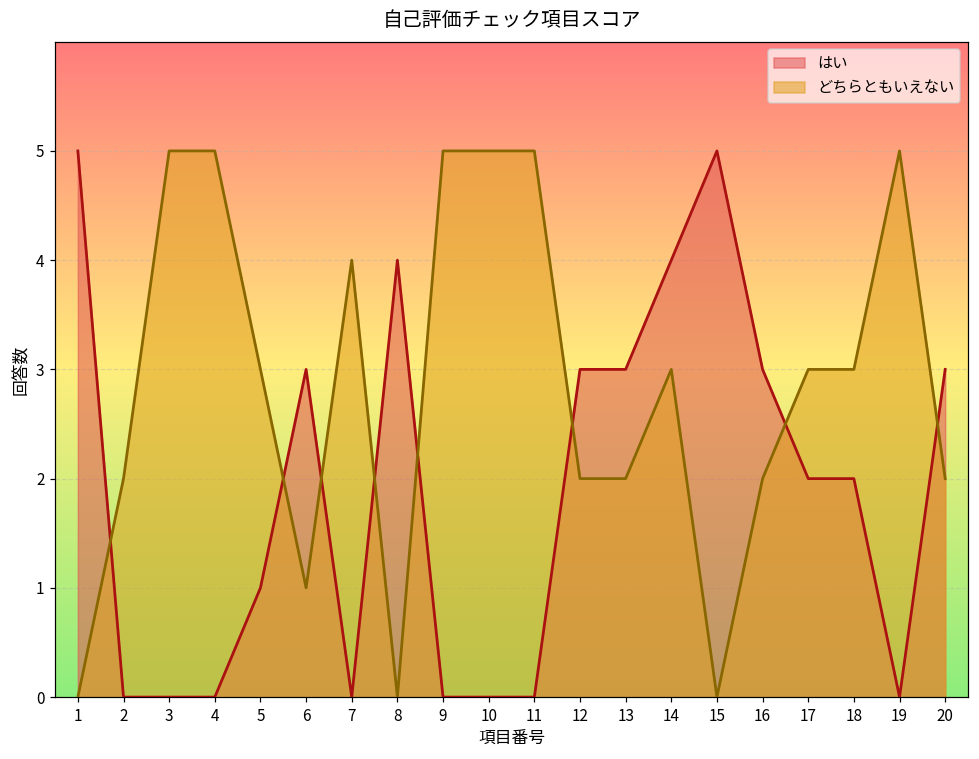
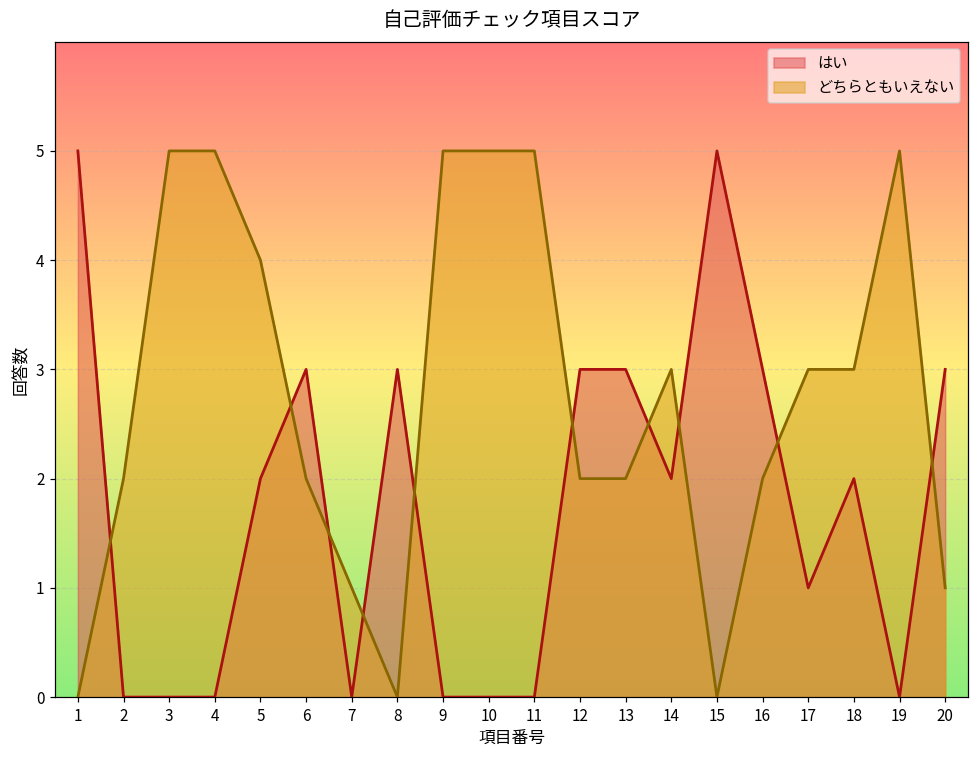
はい, 5: 1 -> 2
どちらともいえない, 5: 3 -> 4
どちらともいえない, 6: 1 -> 2
どちらともいえない, 7: 4 -> 1
はい, 8: 4 -> 3
はい, 14: 4 -> 2
はい, 17: 2 -> 1
どちらともいえない, 20: 2 -> 1
